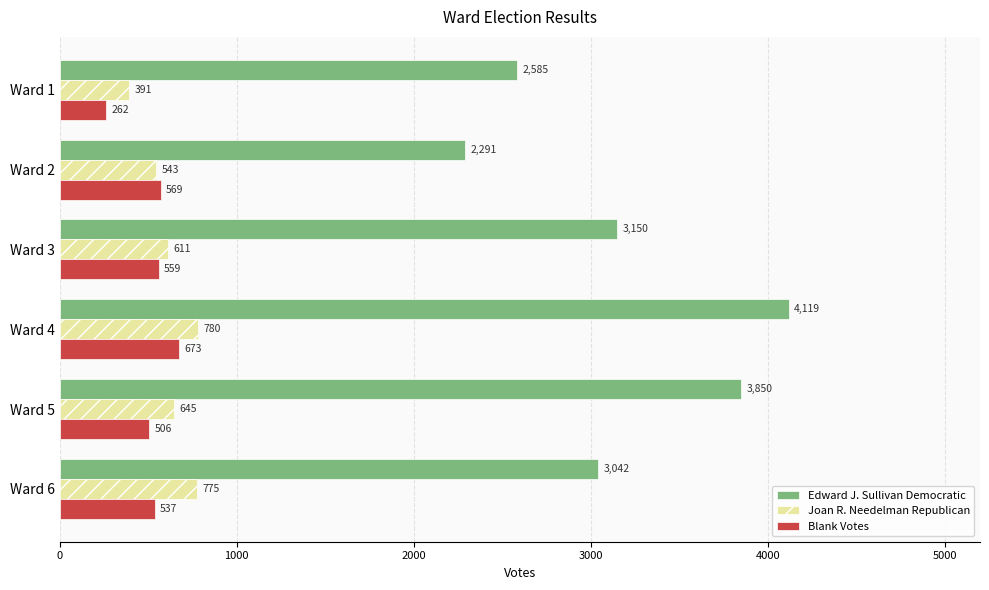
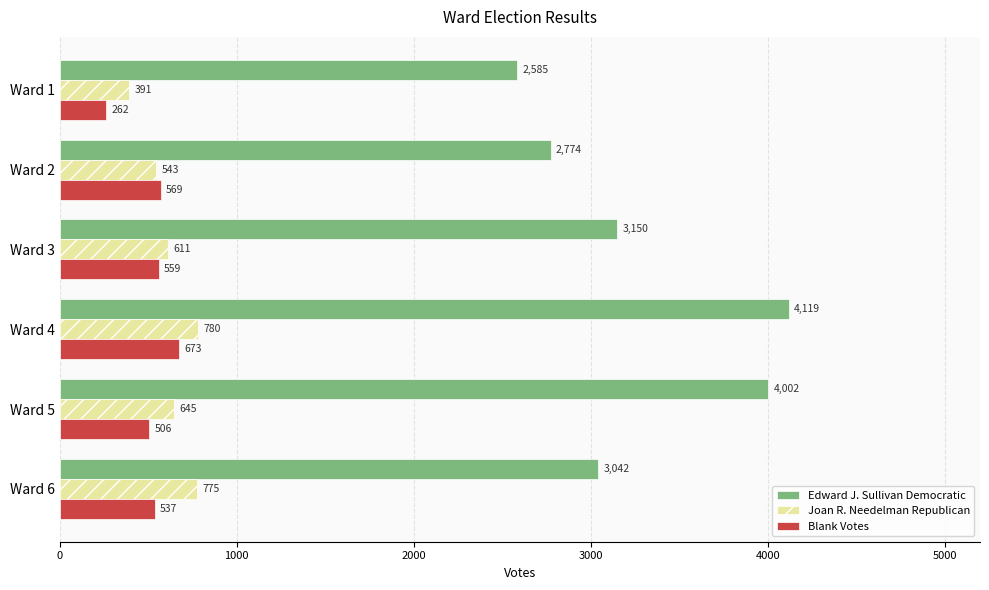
Edward J. Sullivan Democratic, Ward 2: 2,291 -> 2,774
Edward J. Sullivan Democratic, Ward 5: 3,850 -> 4,002
